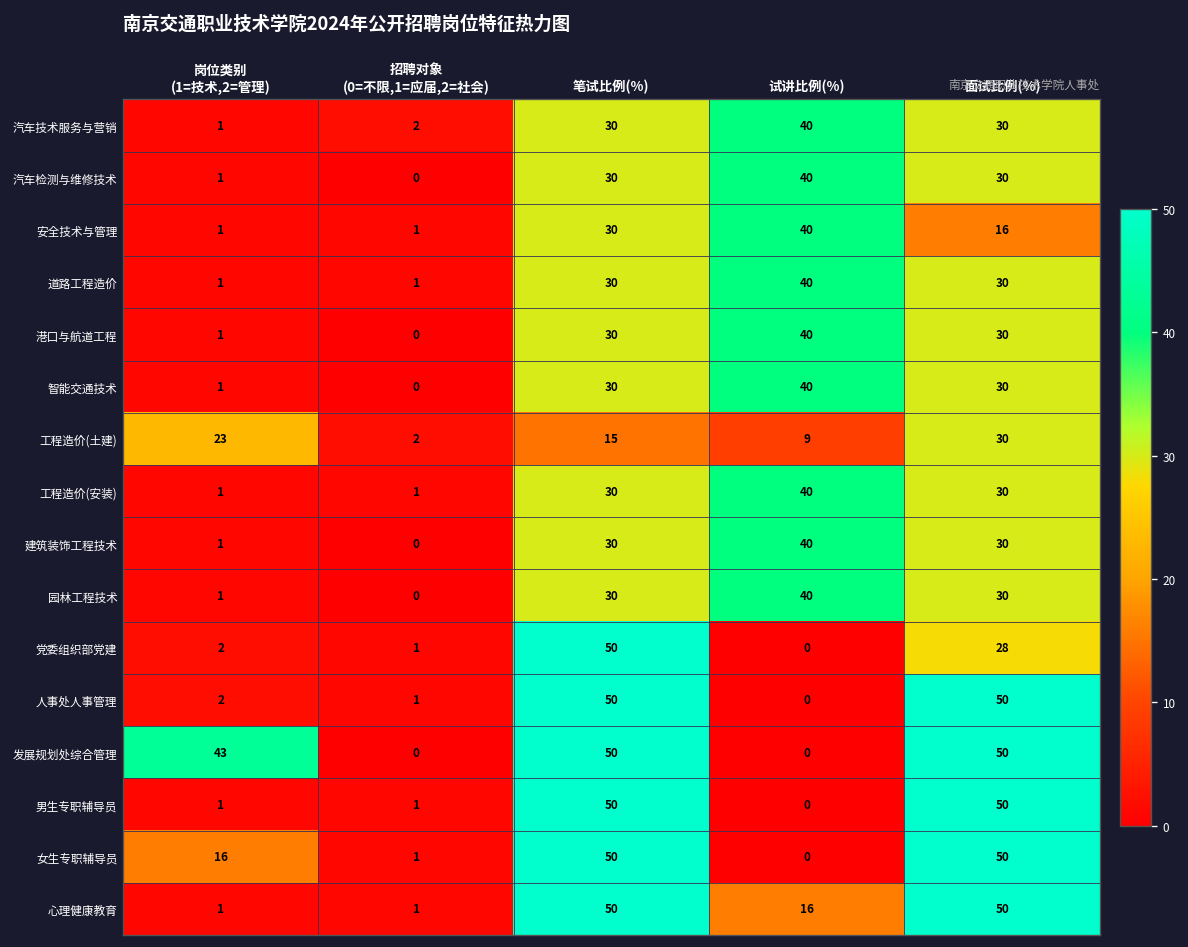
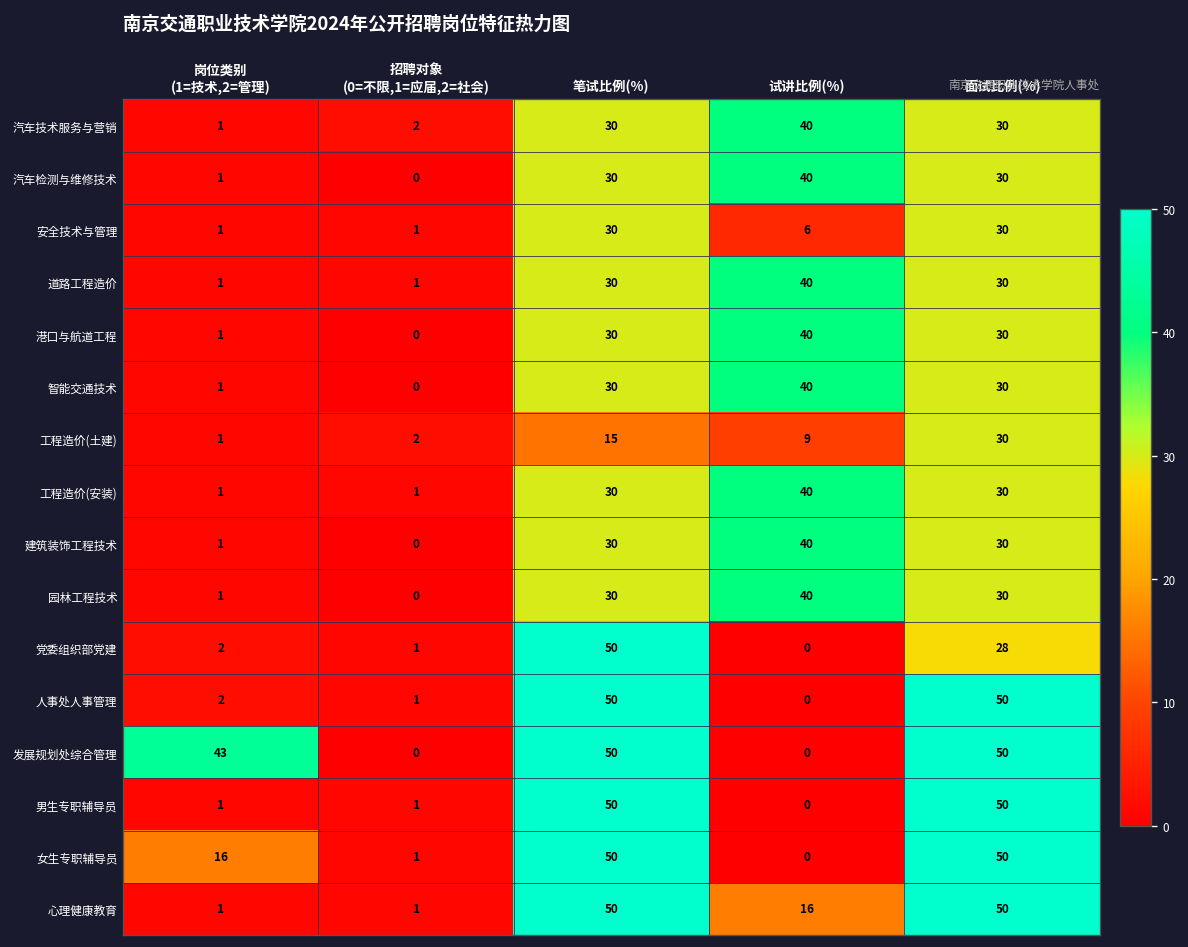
安全技术与管理, 试讲比例(%): 40 -> 6
安全技术与管理, 面试比例(%): 16 -> 30
工程造价(土建), 岗位类别 (1=技术,2=管理): 23 -> 1
